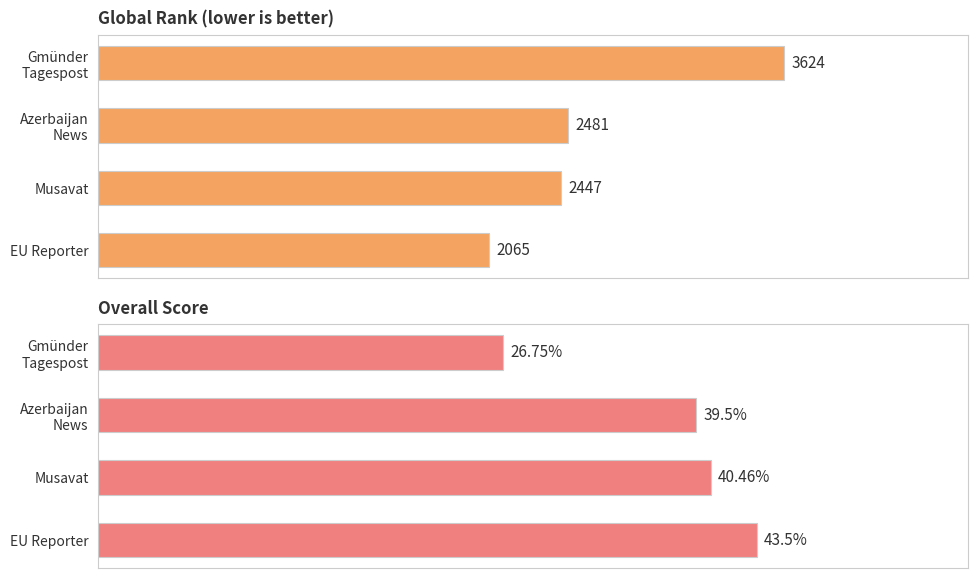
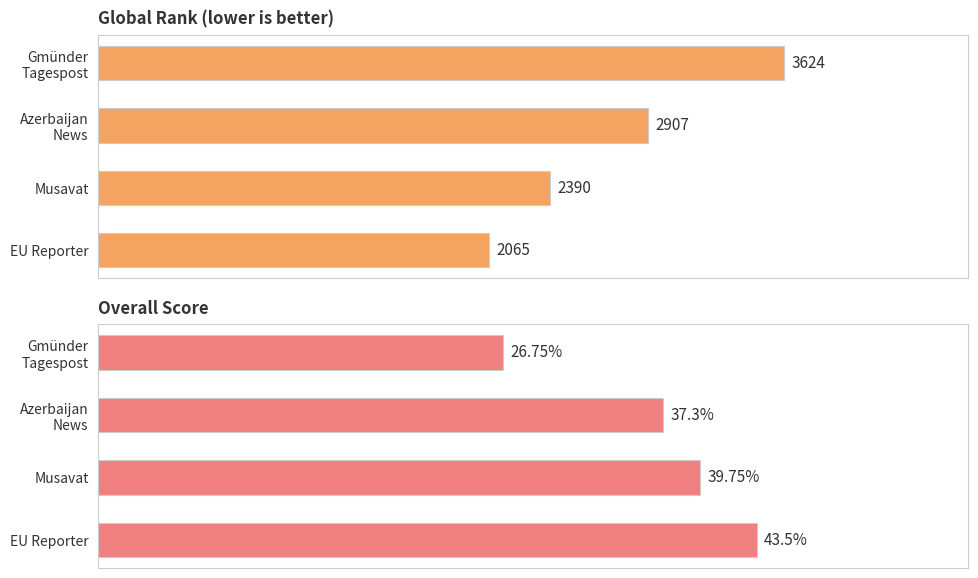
Global Rank (lower is better), Azerbaijan News: 2481 -> 2907
Global Rank (lower is better), Musavat: 2447 -> 2390
Overall Score, Azerbaijan News: 39.5% -> 37.3%
Overall Score, Musavat: 40.46% -> 39.75%
